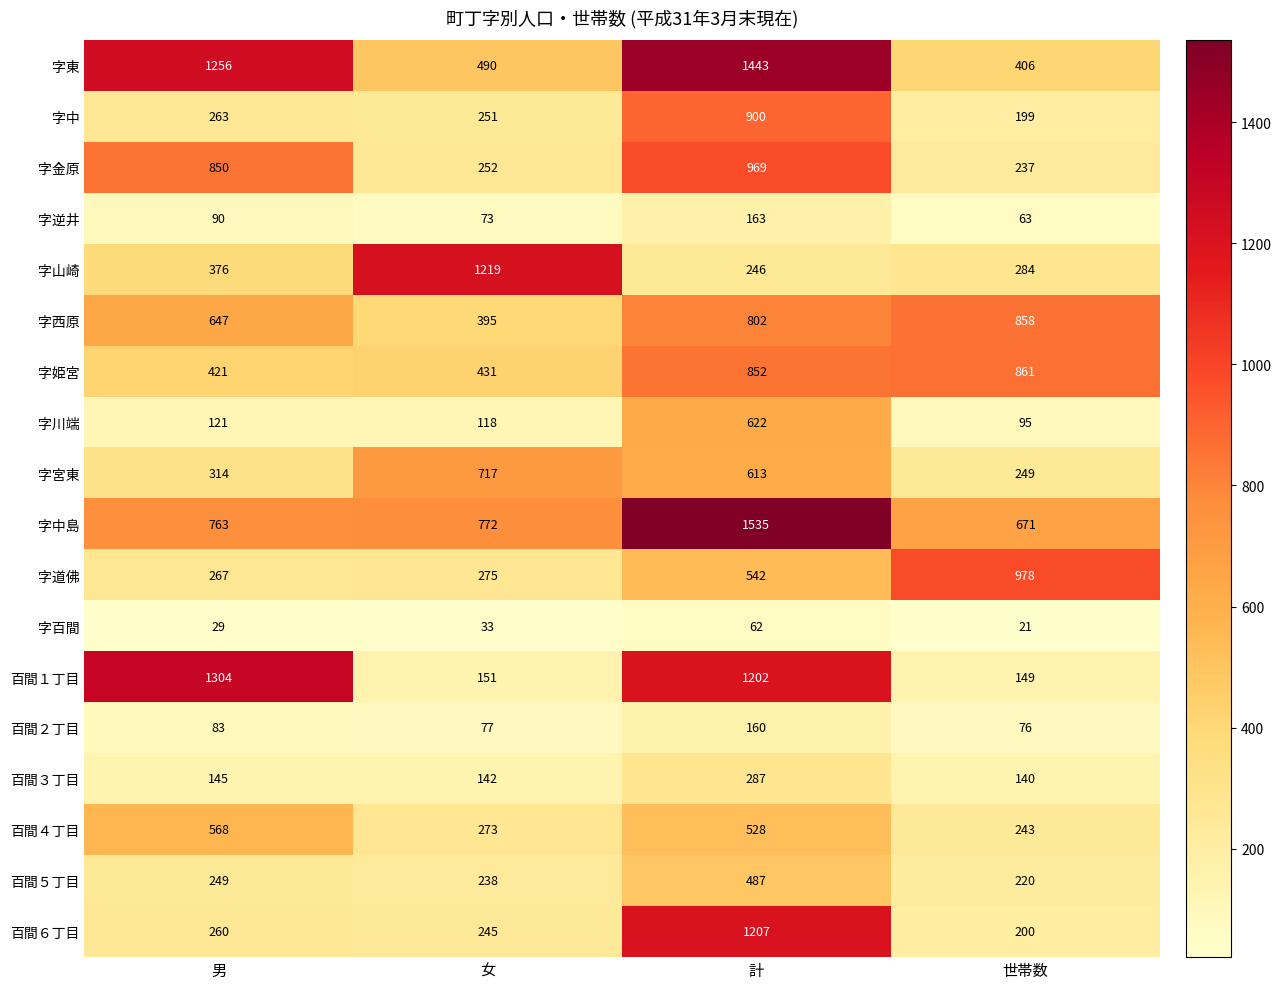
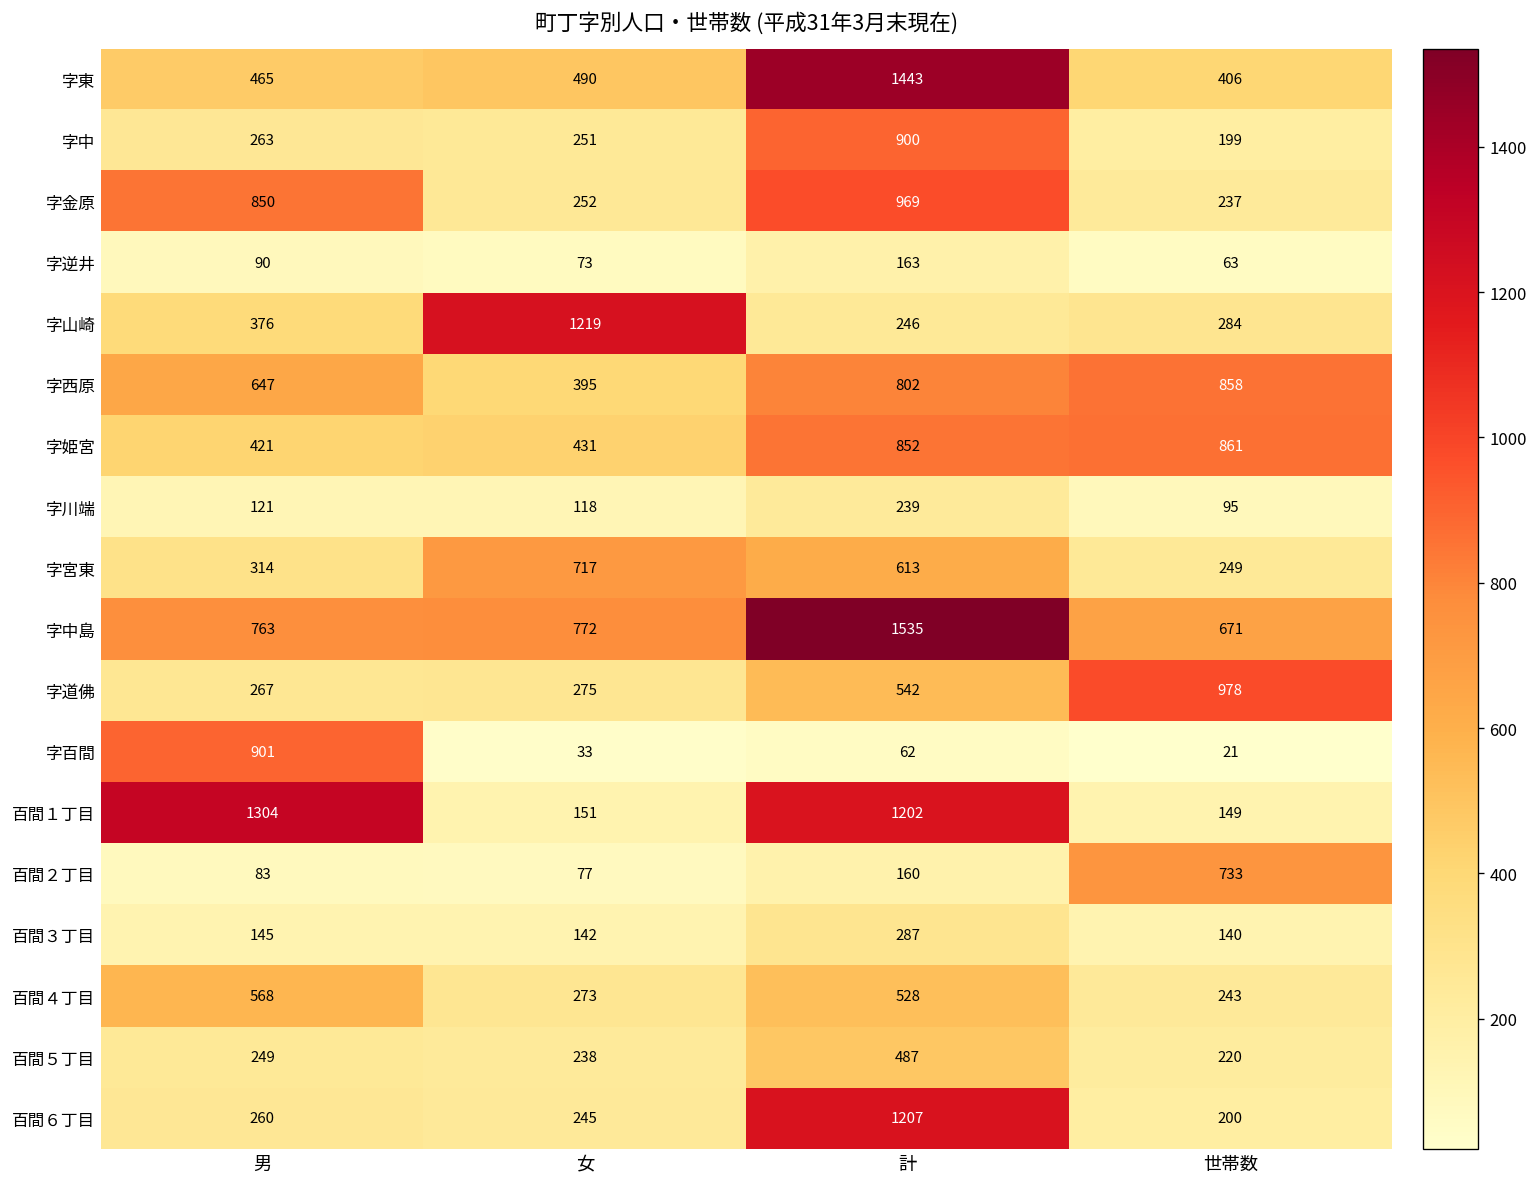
字東, 男: 1256 -> 465
字川端, 計: 622 -> 239
字百間, 男: 29 -> 901
百間２丁目, 世帯数: 76 -> 733
